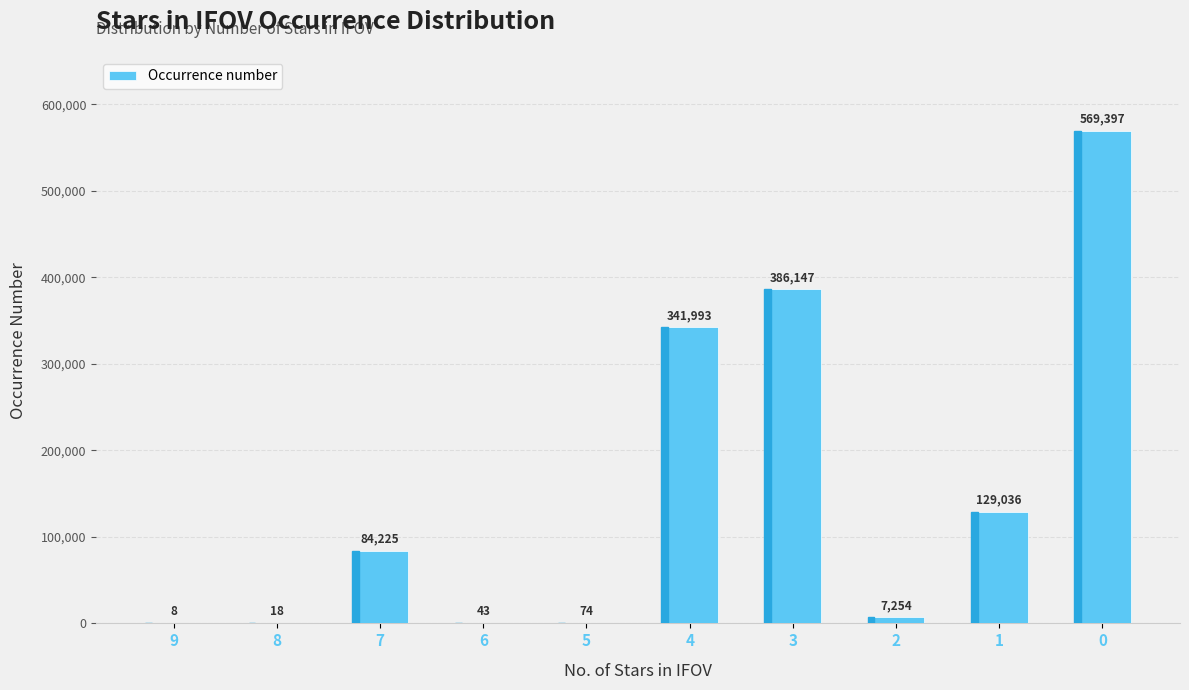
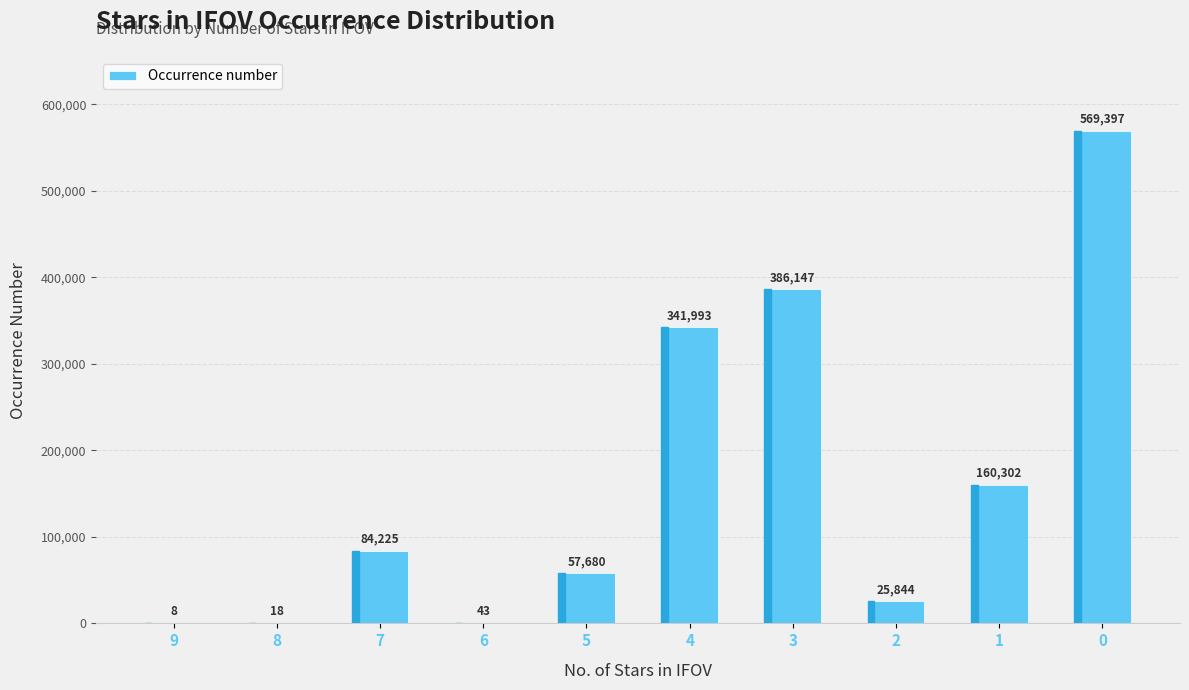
5: 74 -> 57,680
2: 7,254 -> 25,844
1: 129,036 -> 160,302
